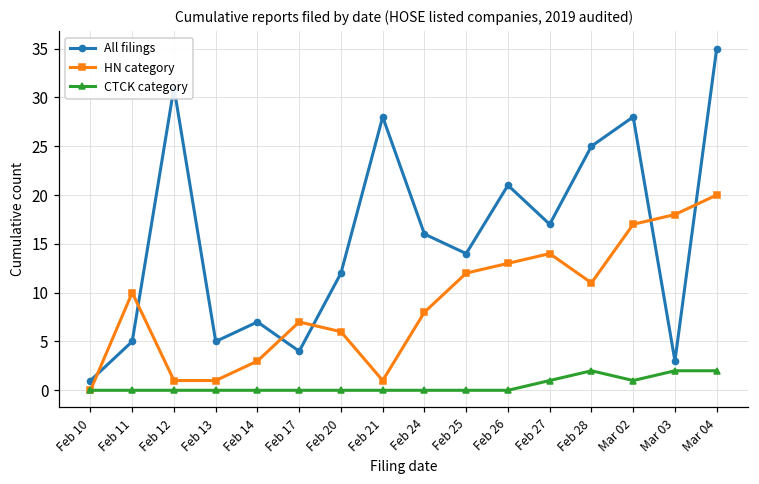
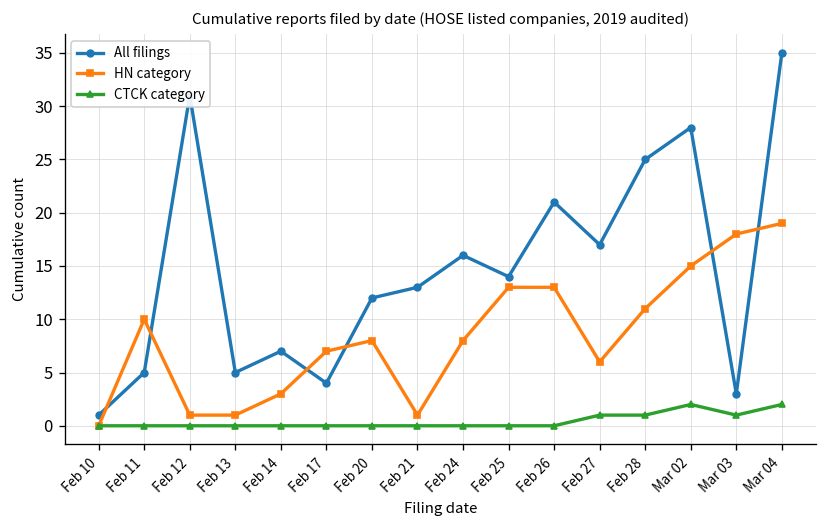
HN category, Feb 20: 6 -> 8
All filings, Feb 21: 28 -> 13
HN category, Feb 25: 12 -> 13
HN category, Feb 27: 14 -> 6
CTCK category, Feb 28: 2 -> 1
HN category, Mar 02: 17 -> 15
CTCK category, Mar 02: 1 -> 2
CTCK category, Mar 03: 2 -> 1
HN category, Mar 04: 20 -> 19
